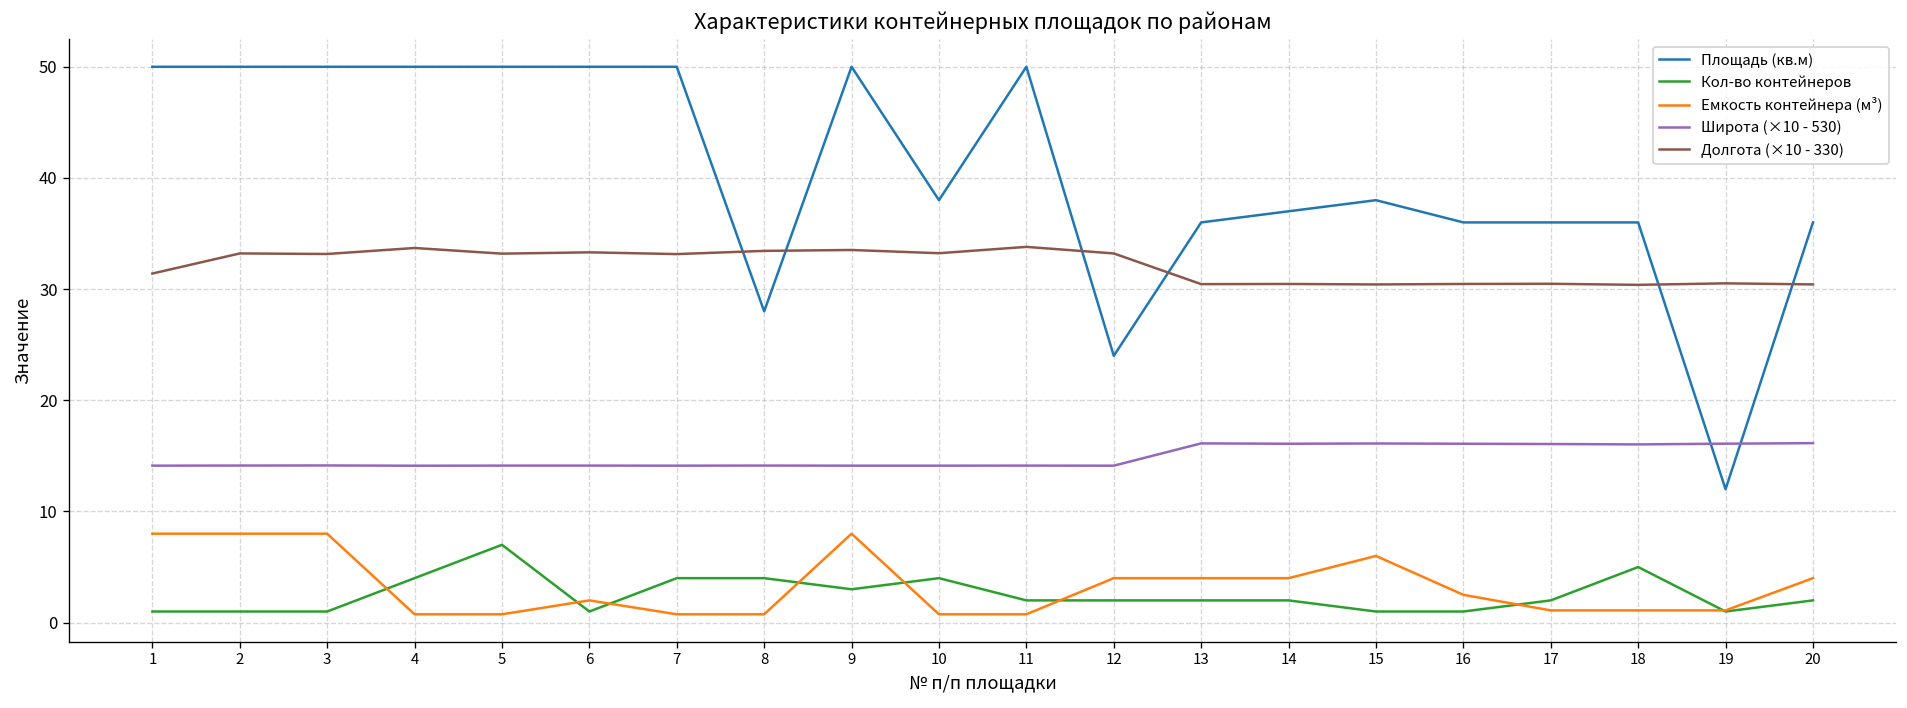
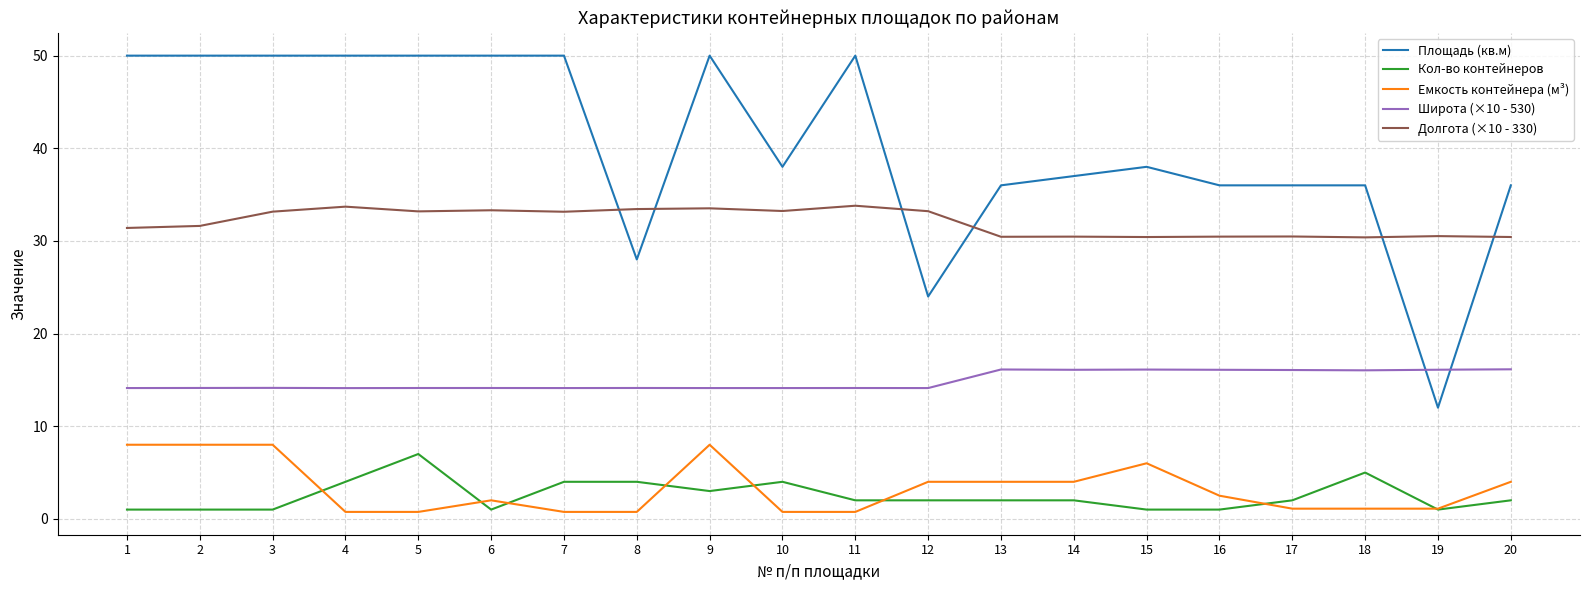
Долгота (×10 - 330), 2: 33 -> 32
